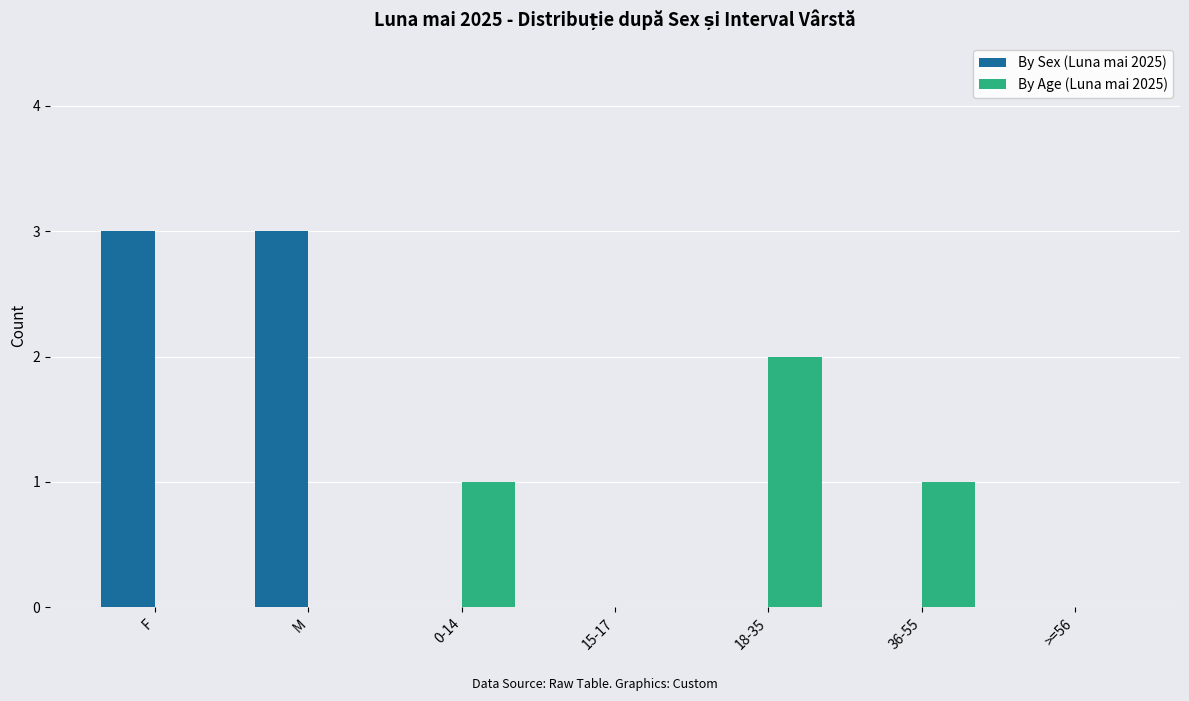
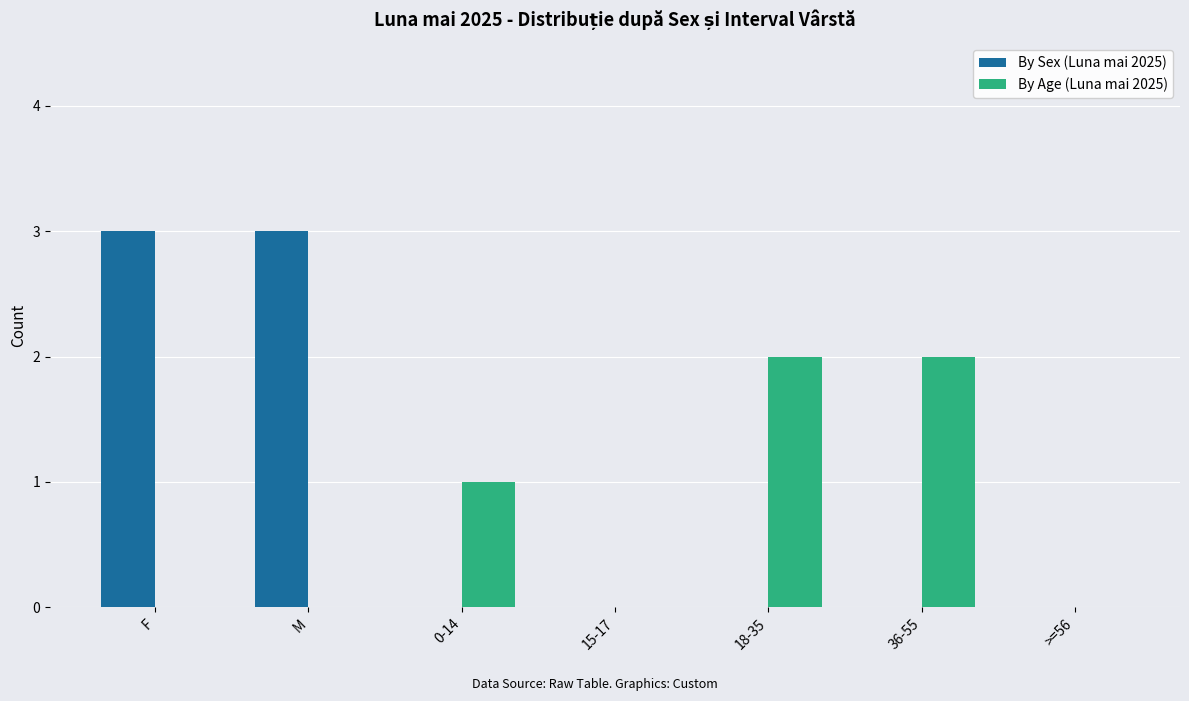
By Age (Luna mai 2025), 36-55: 1 -> 2
